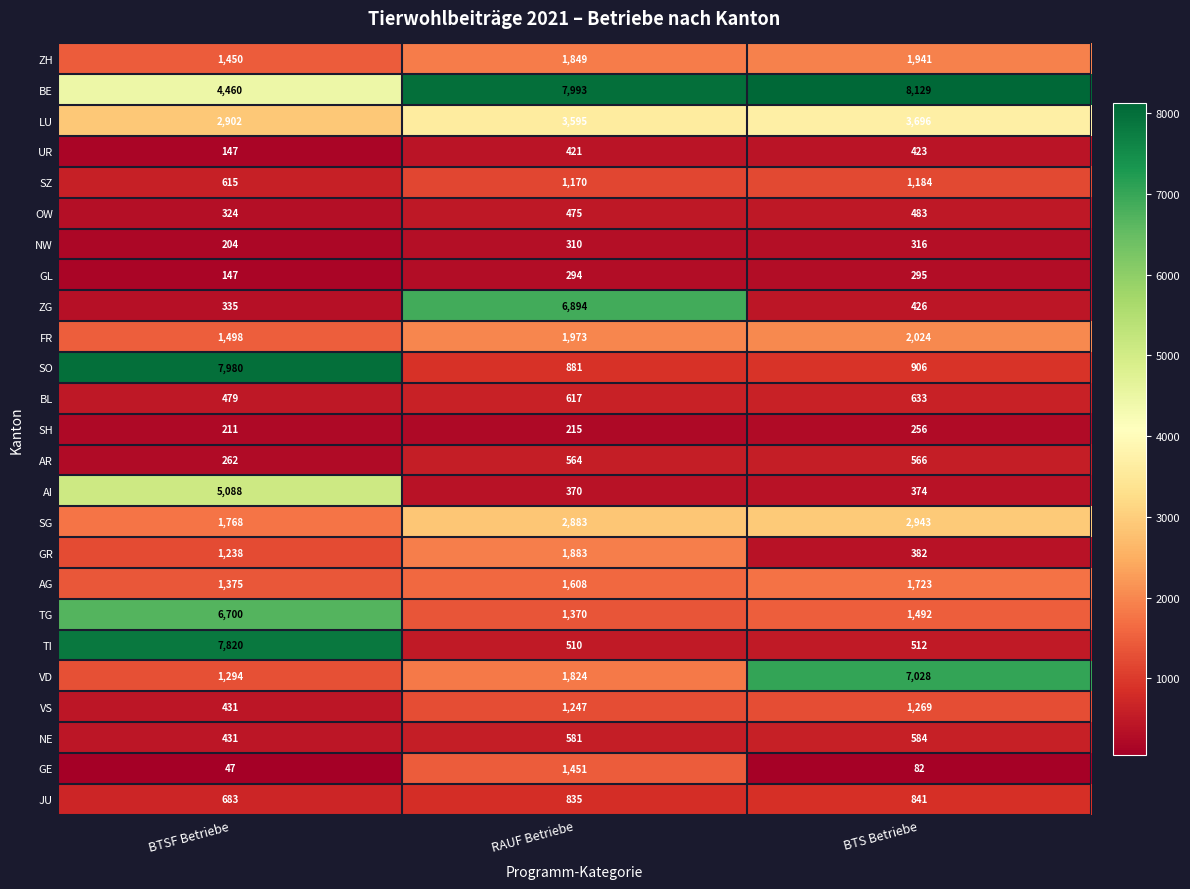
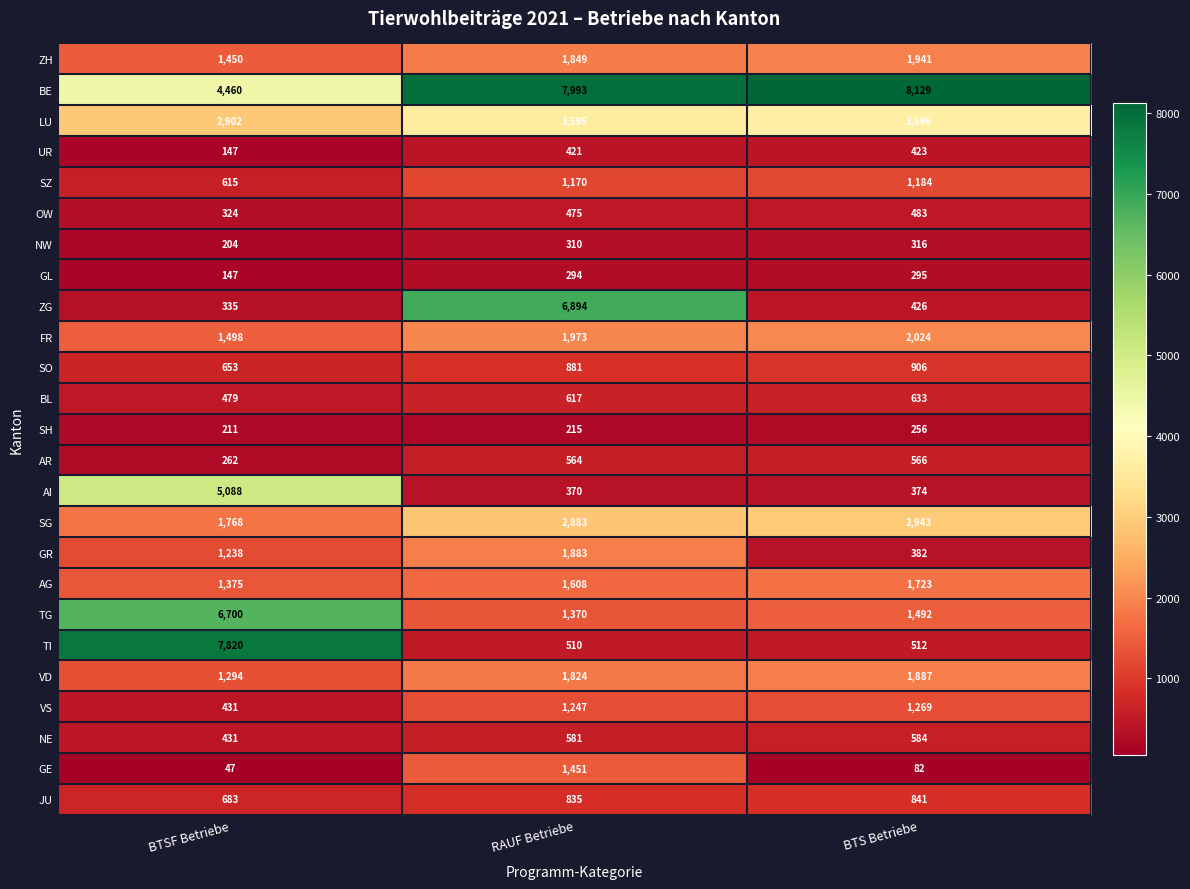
SO, BTSF Betriebe: 7,980 -> 653
VD, BTS Betriebe: 7,028 -> 1,887
